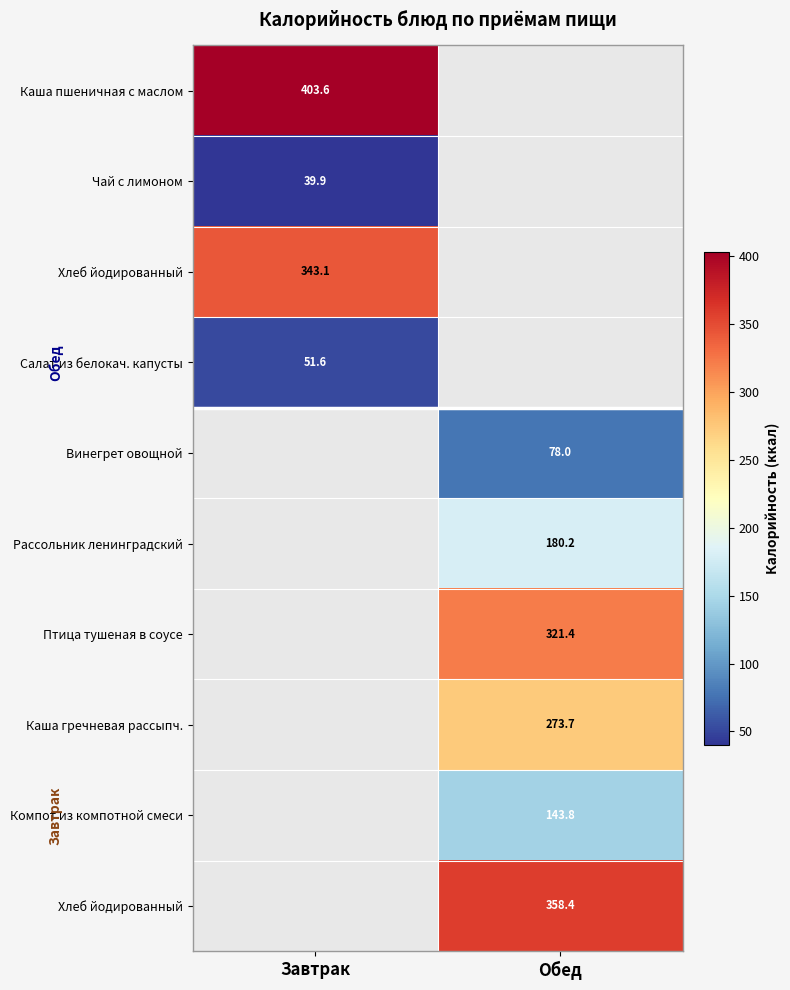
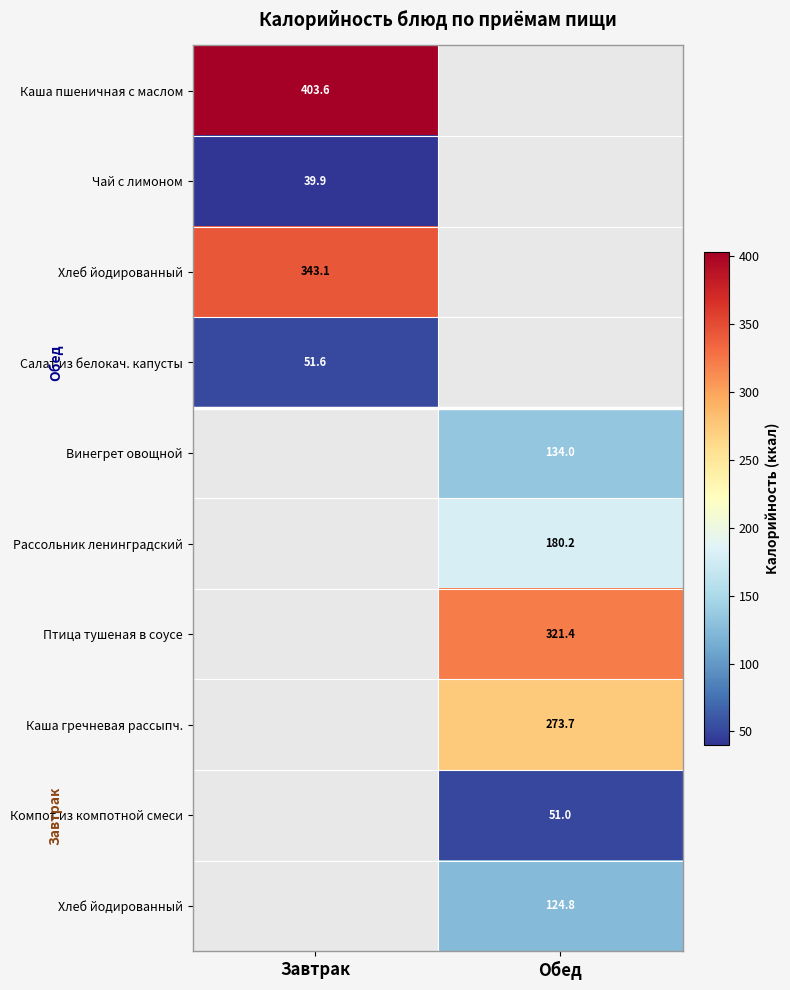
Винегрет овощной, Обед: 78.0 -> 134.0
Компот из компотной смеси, Обед: 143.8 -> 51.0
Хлеб йодированный, Обед: 358.4 -> 124.8
